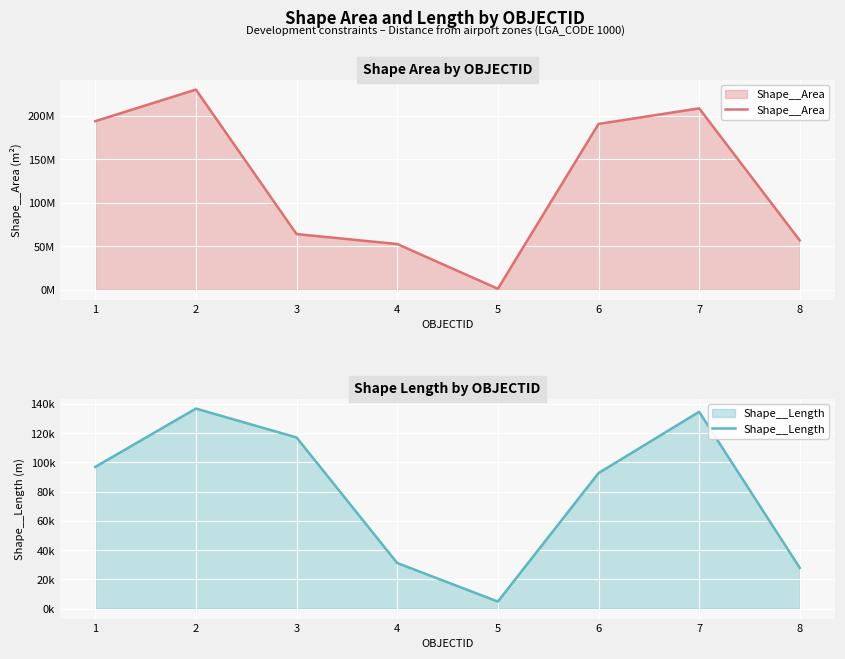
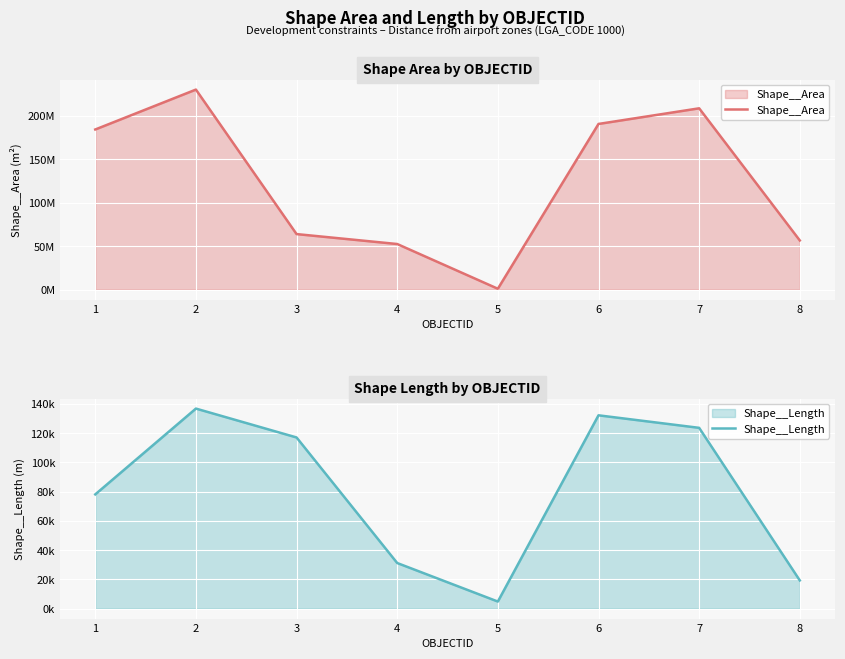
Shape Area by OBJECTID, 1: 190000000 -> 180000000
Shape Length by OBJECTID, 1: 97000 -> 78000
Shape Length by OBJECTID, 6: 93000 -> 132000
Shape Length by OBJECTID, 7: 135000 -> 124000
Shape Length by OBJECTID, 8: 28000 -> 19000
